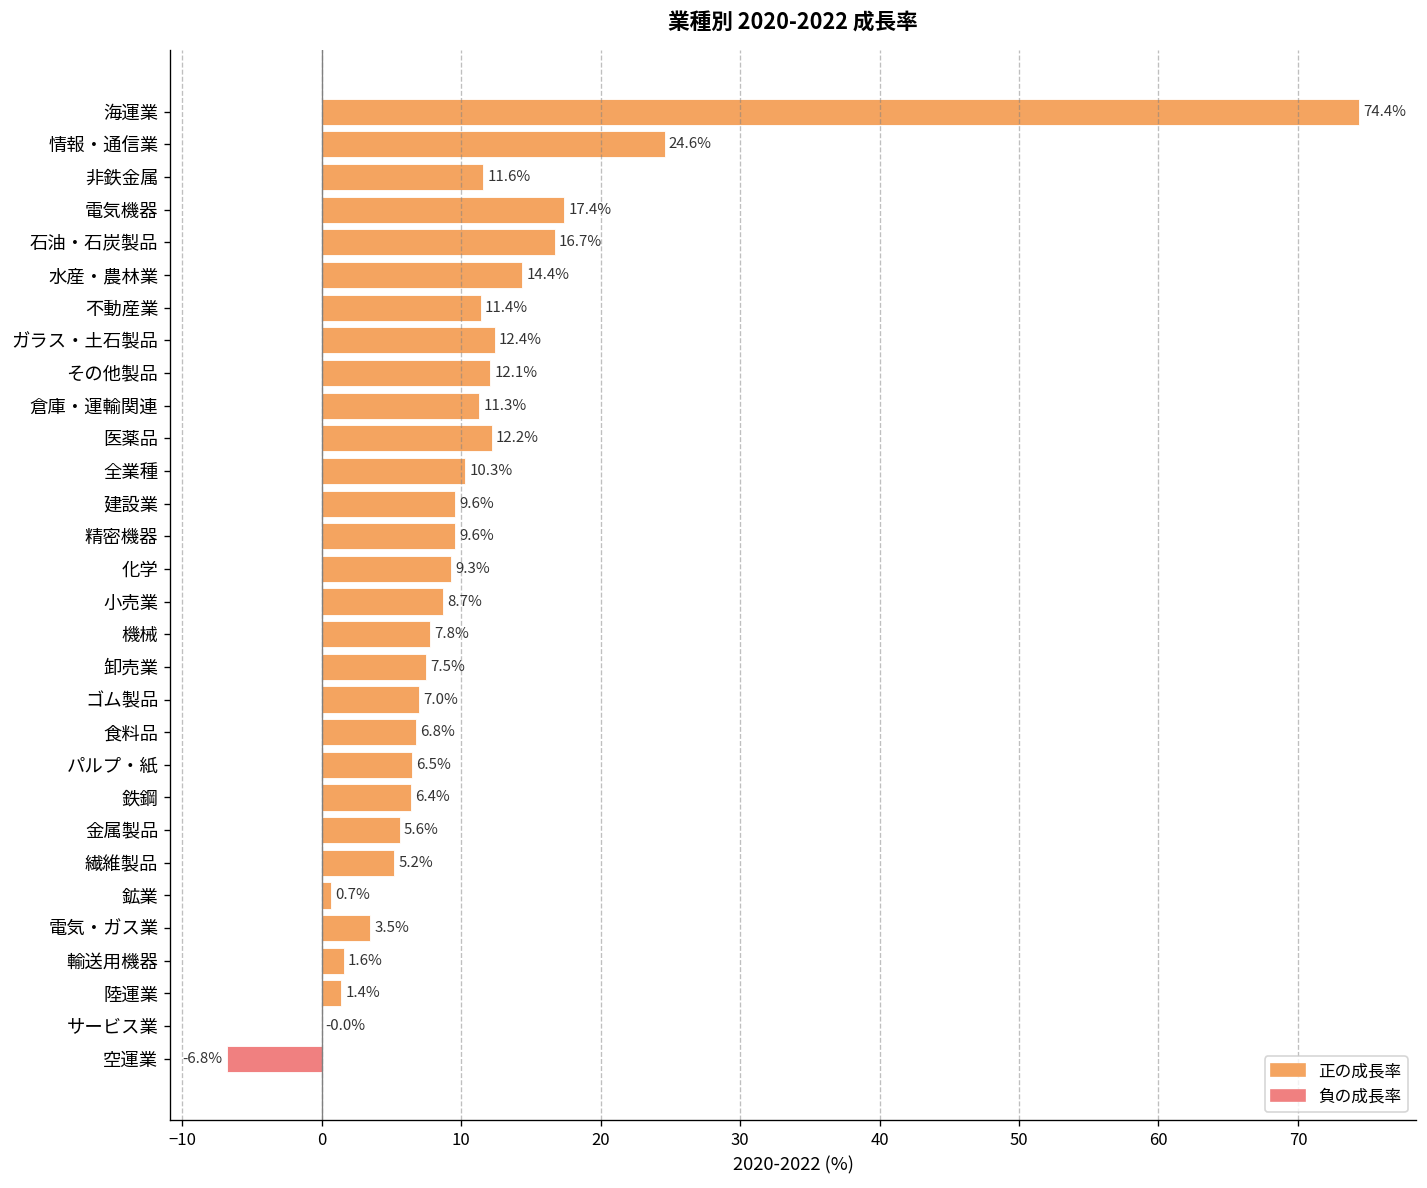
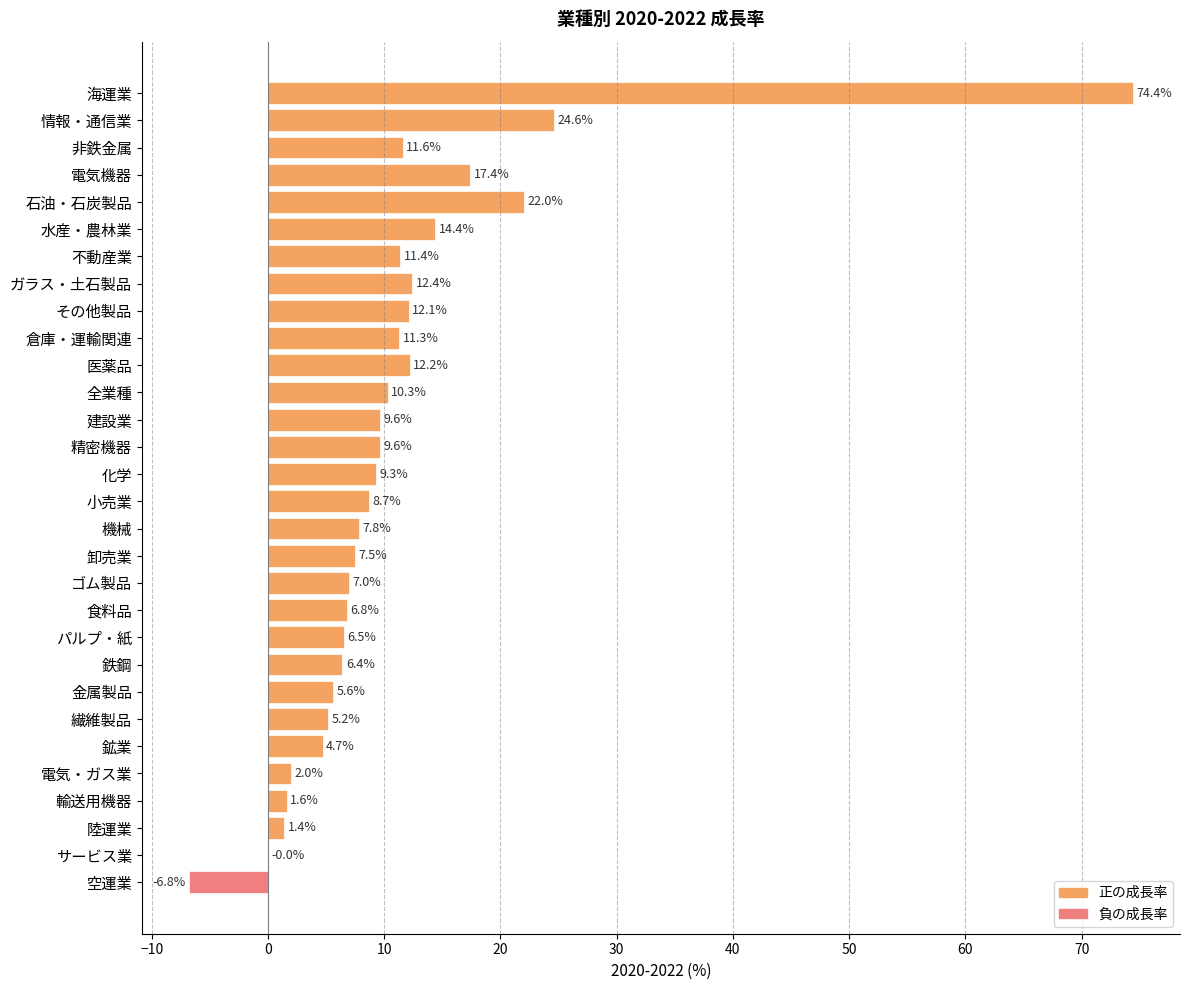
石油・石炭製品: 16.7% -> 22.0%
鉱業: 0.7% -> 4.7%
電気・ガス業: 3.5% -> 2.0%
